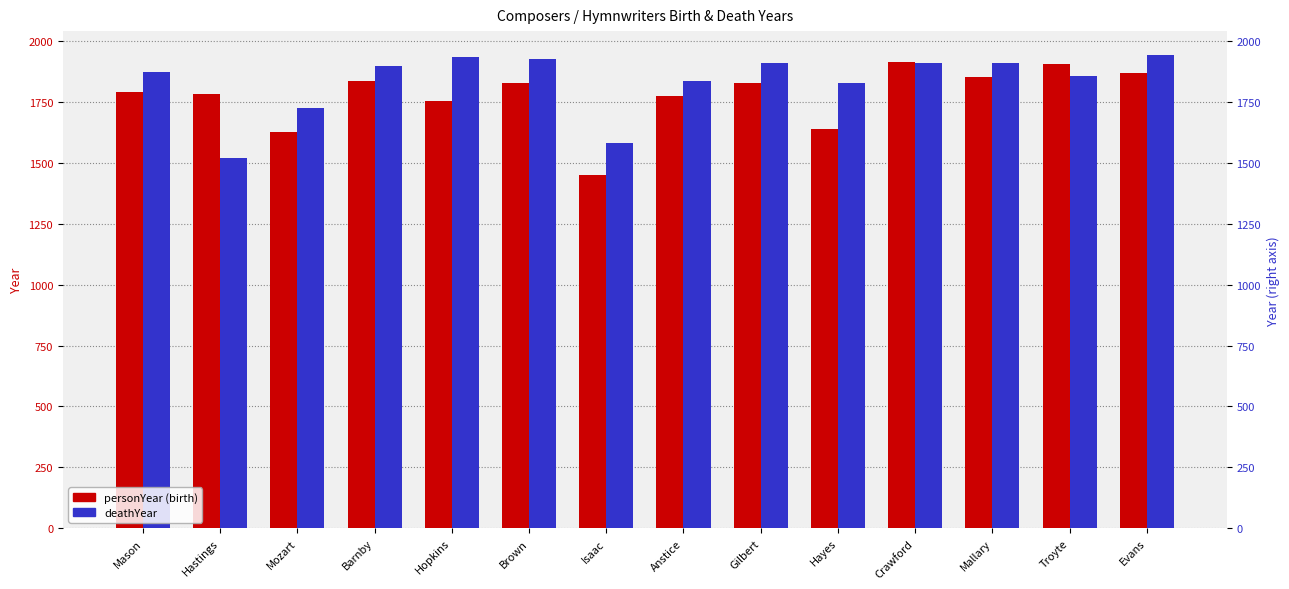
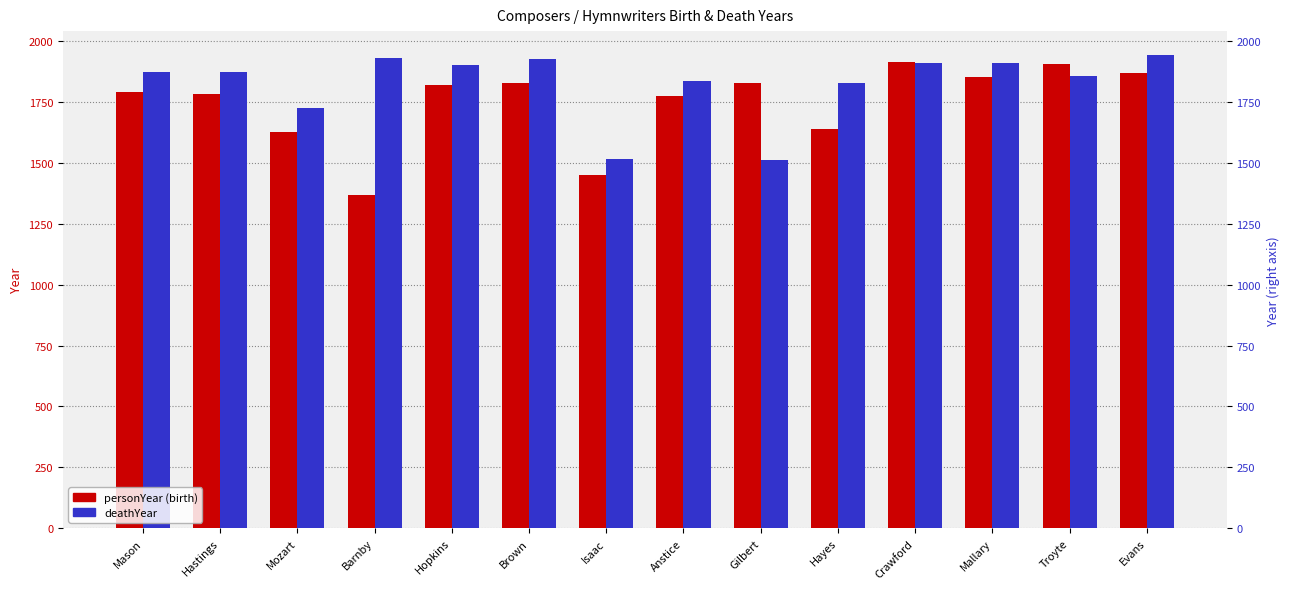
deathYear, Hastings: 1520 -> 1870
personYear (birth), Barnby: 1840 -> 1370
deathYear, Barnby: 1900 -> 1930
personYear (birth), Hopkins: 1750 -> 1820
deathYear, Hopkins: 1930 -> 1900
deathYear, Isaac: 1580 -> 1520
deathYear, Gilbert: 1910 -> 1510
